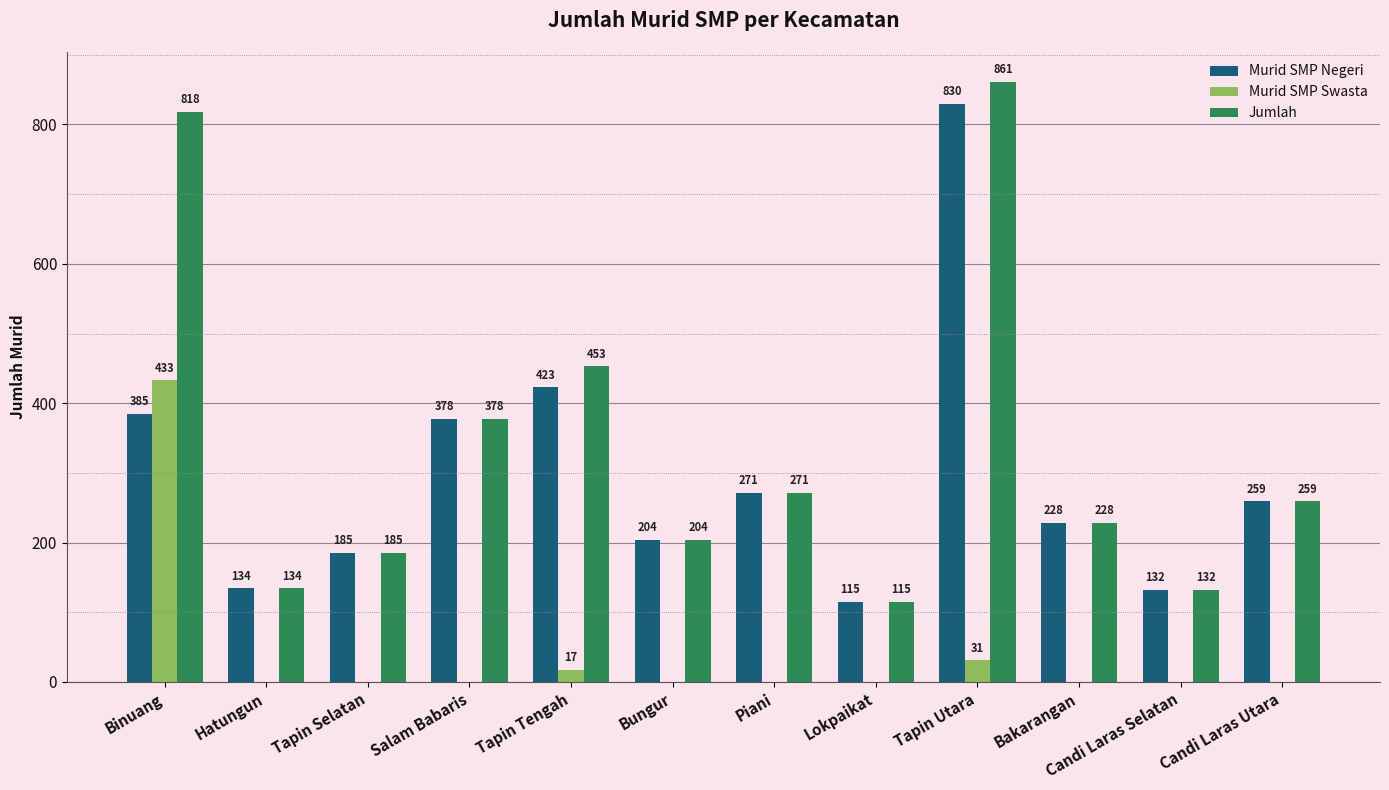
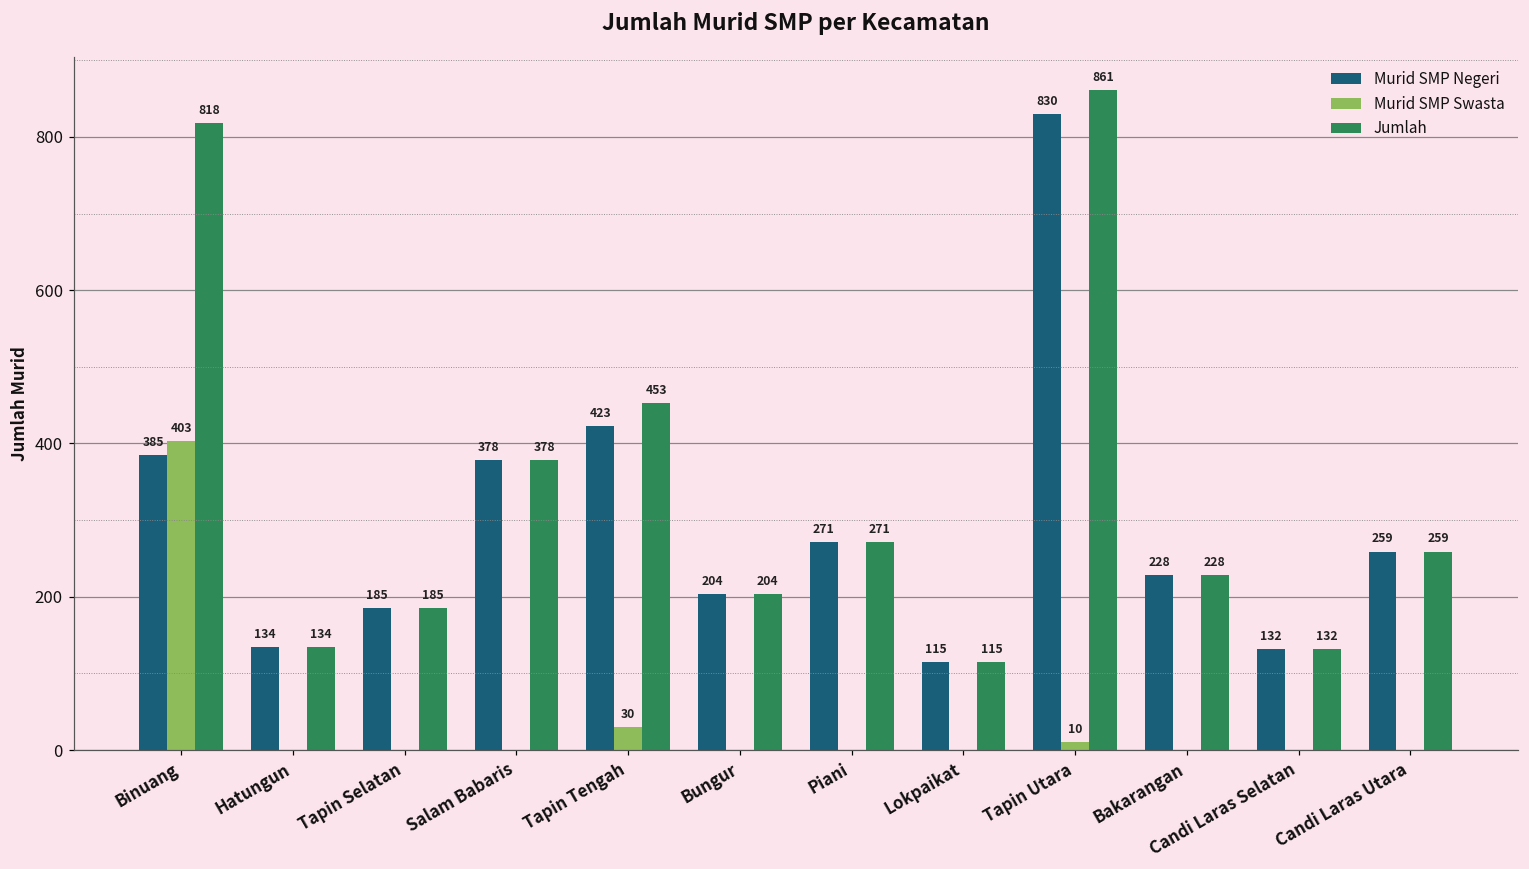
Murid SMP Swasta, Binuang: 433 -> 403
Murid SMP Swasta, Tapin Tengah: 17 -> 30
Murid SMP Swasta, Tapin Utara: 31 -> 10
